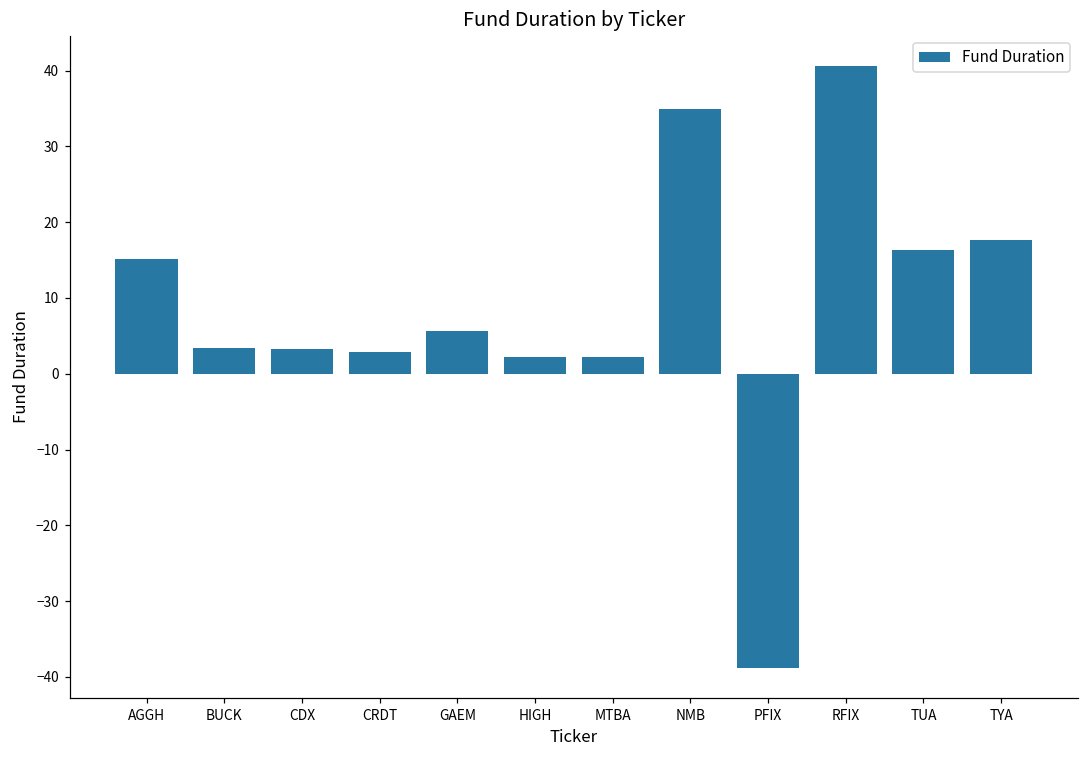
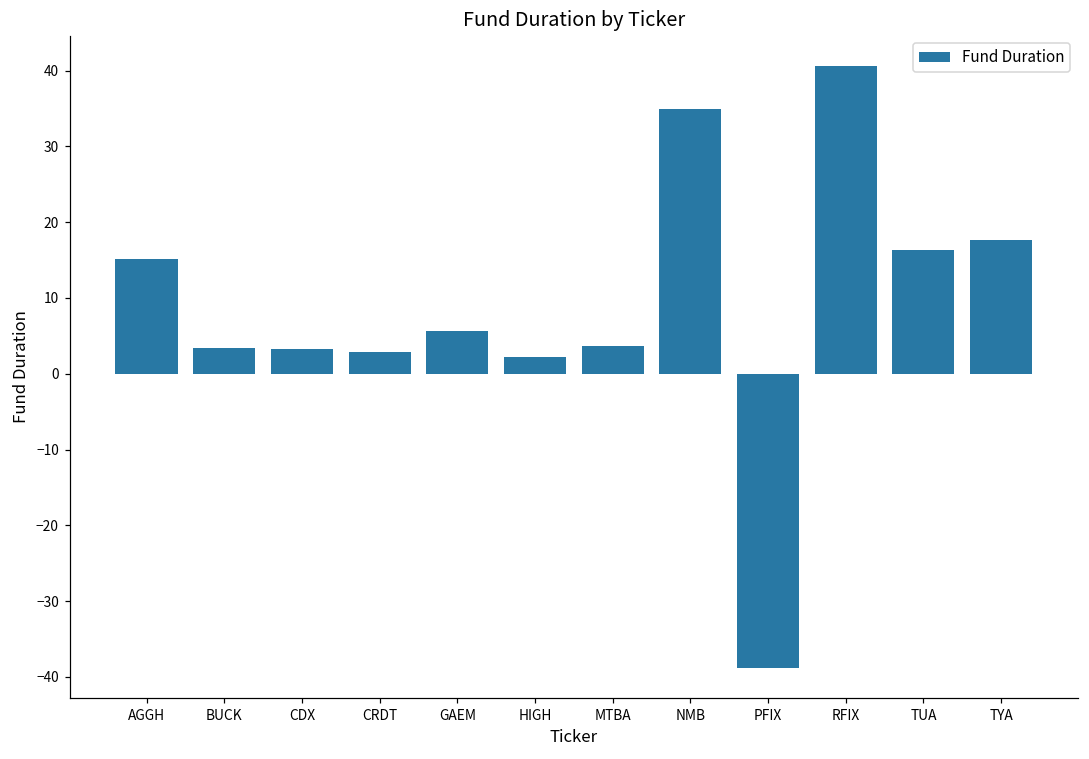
MTBA: 2 -> 4
